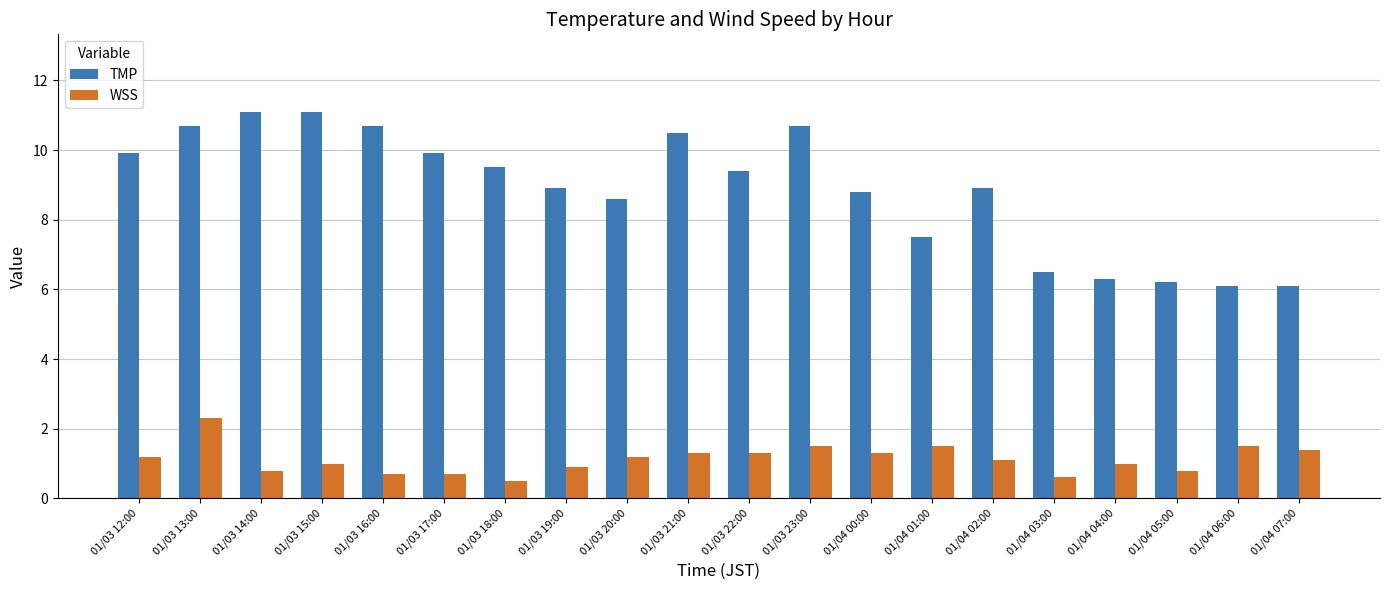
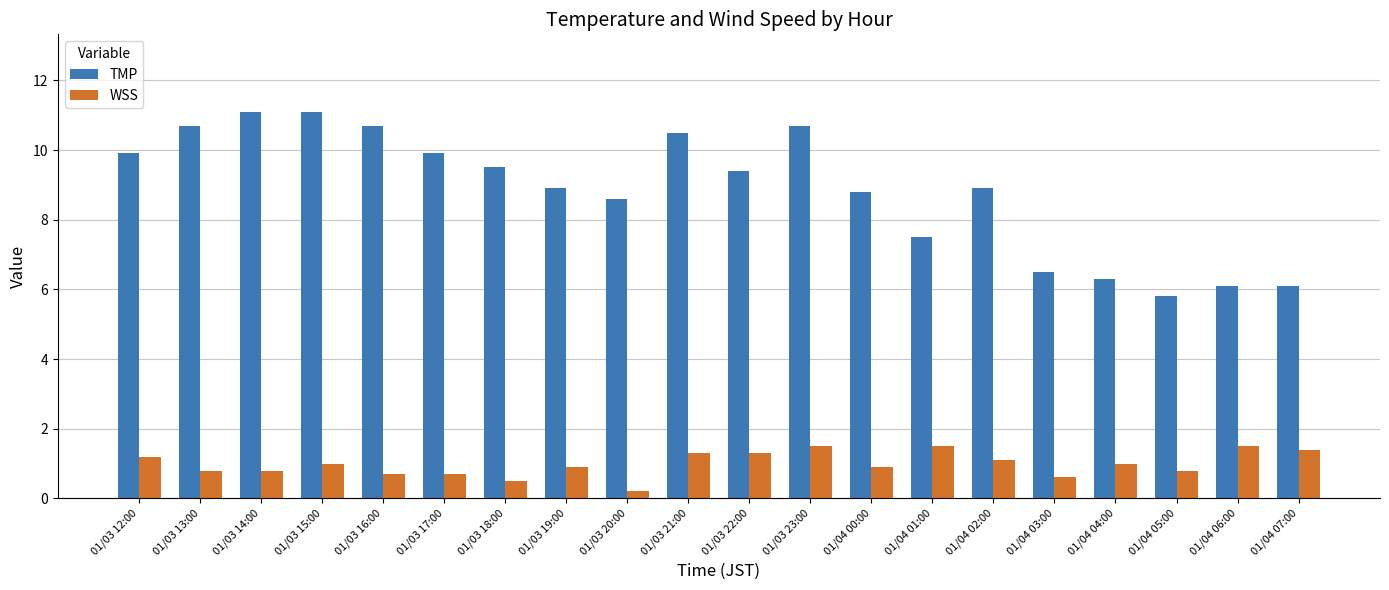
WSS, 01/03 13:00: 2.3 -> 0.8
WSS, 01/03 20:00: 1.2 -> 0.2
WSS, 01/04 00:00: 1.3 -> 0.9
TMP, 01/04 05:00: 6.2 -> 5.8
